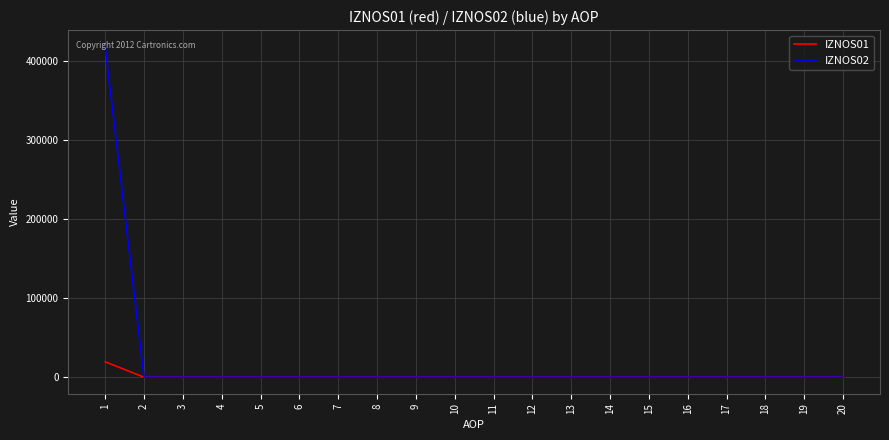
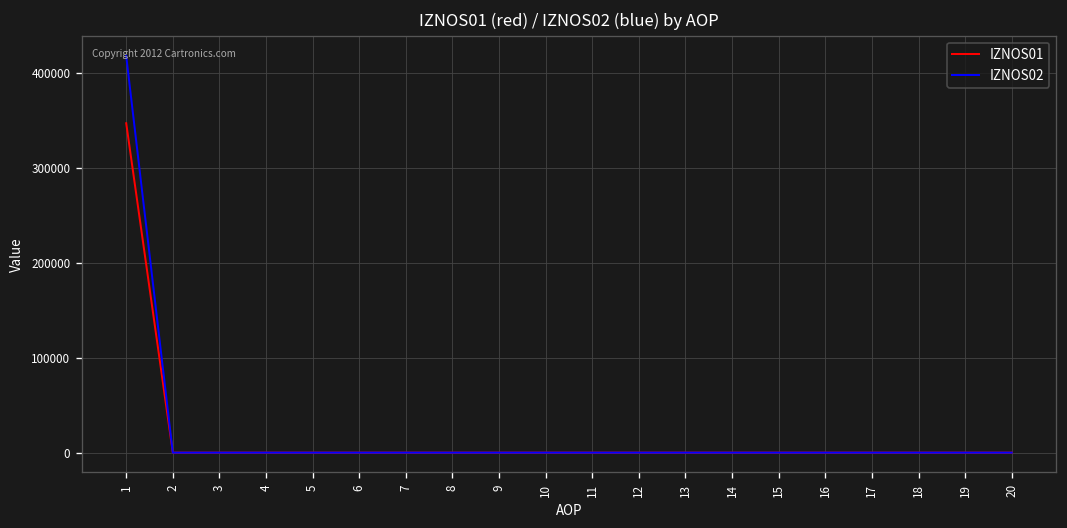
IZNOS01, 1: 20000 -> 350000
